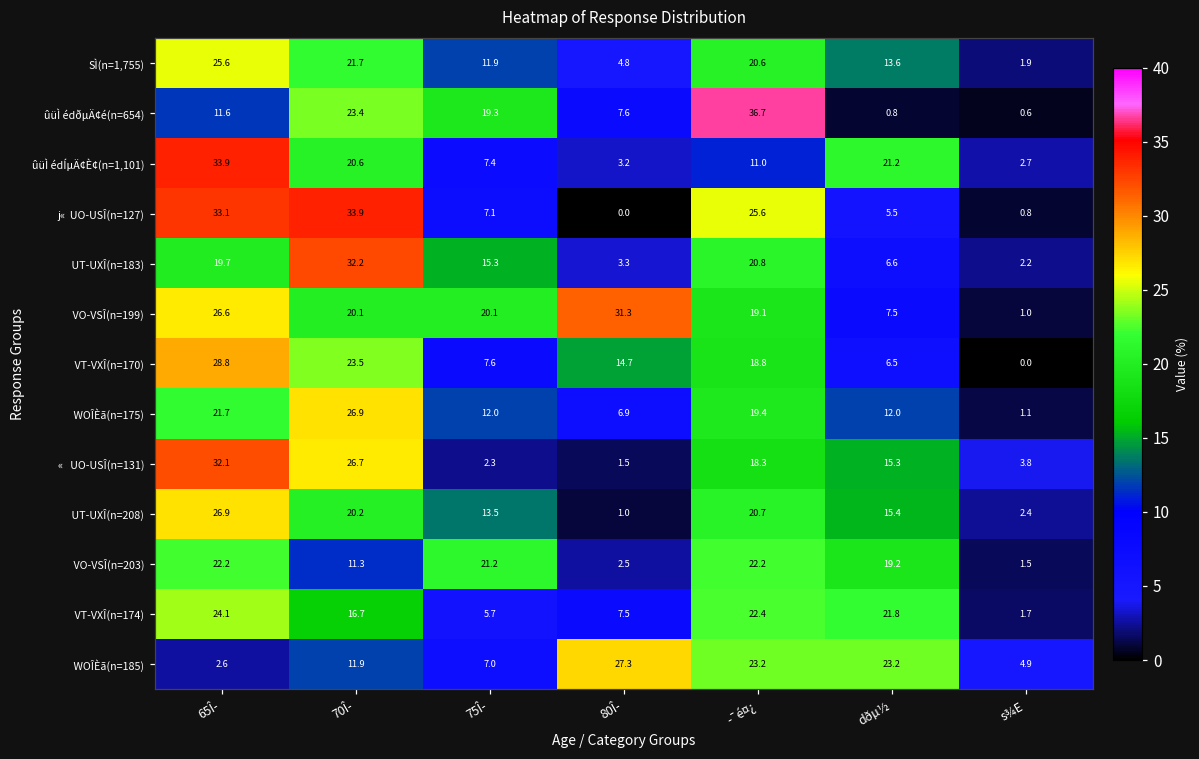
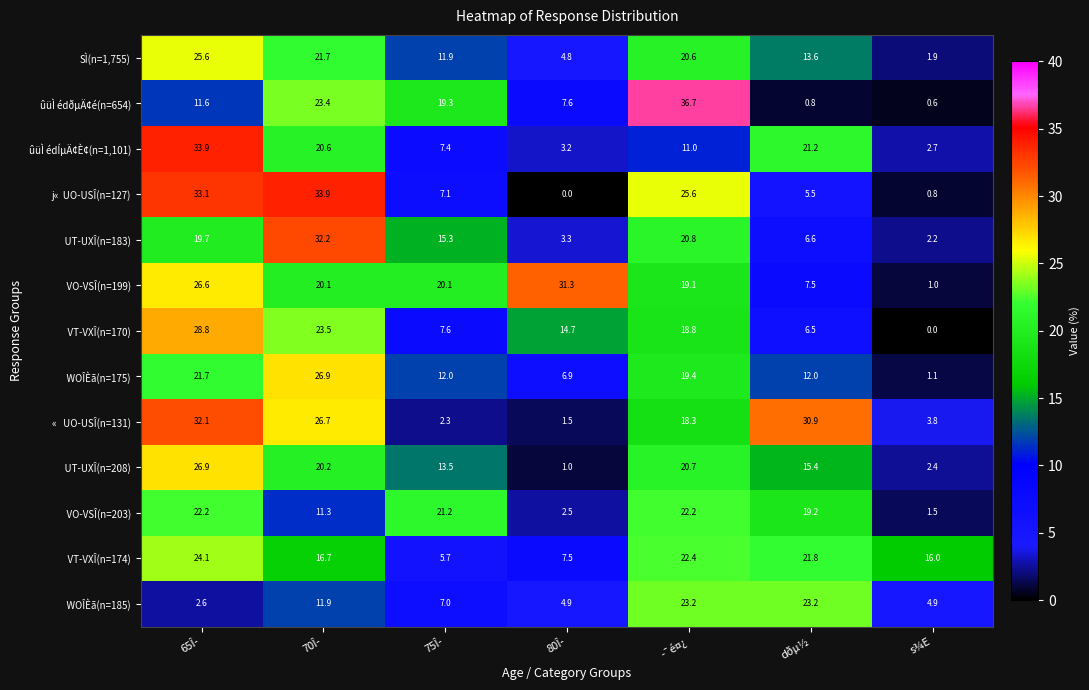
« UO-USÎ(n=131), dðµ½: 15.3 -> 30.9
VT-VXÎ(n=174), s¾E: 1.7 -> 16.0
WOÎÈã(n=185), 80Î­: 27.3 -> 4.9
